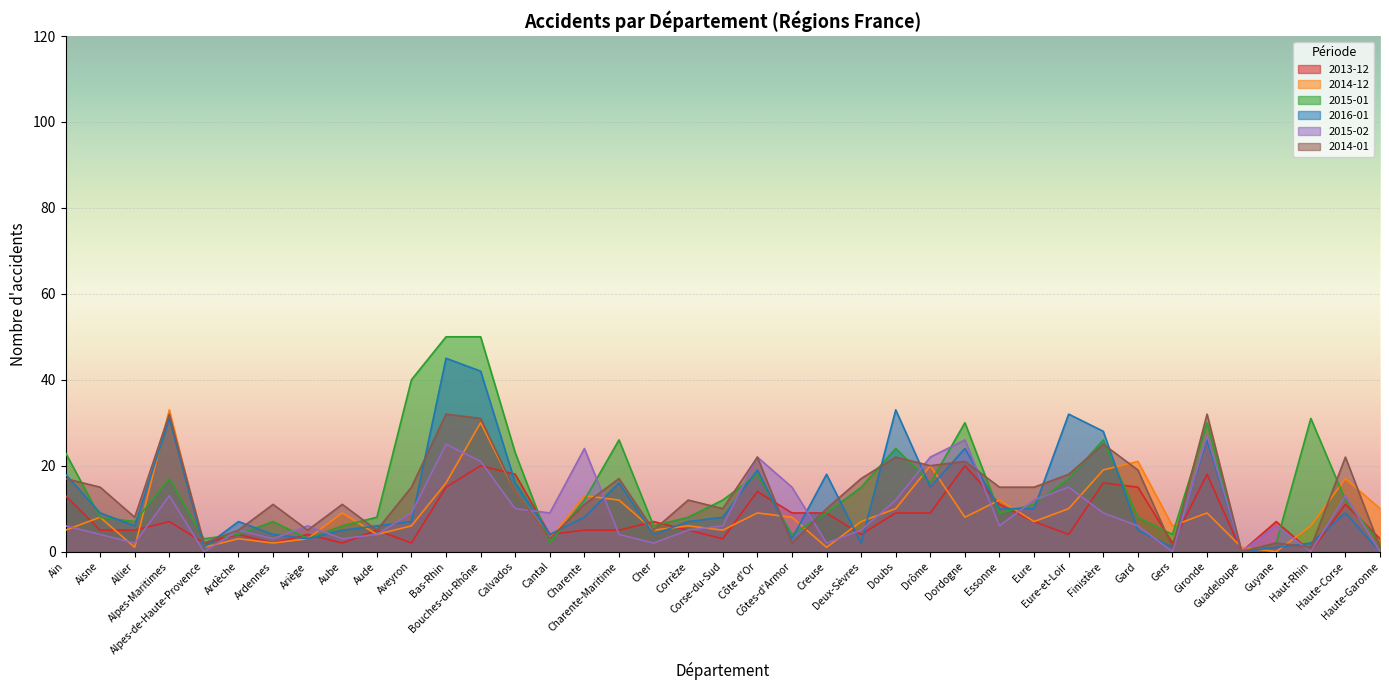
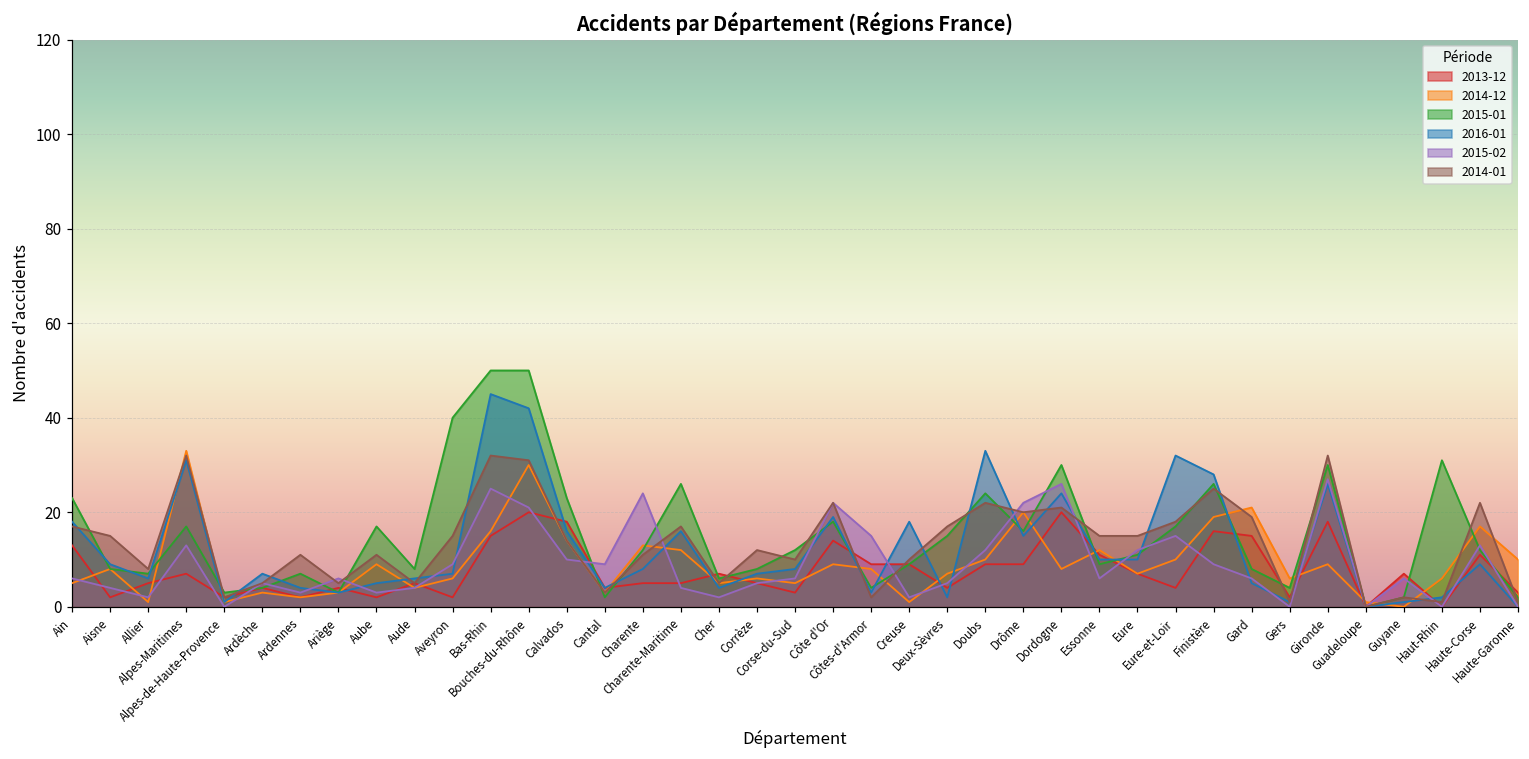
2013-12, Aisne: 5 -> 2
2015-01, Aube: 6 -> 17
